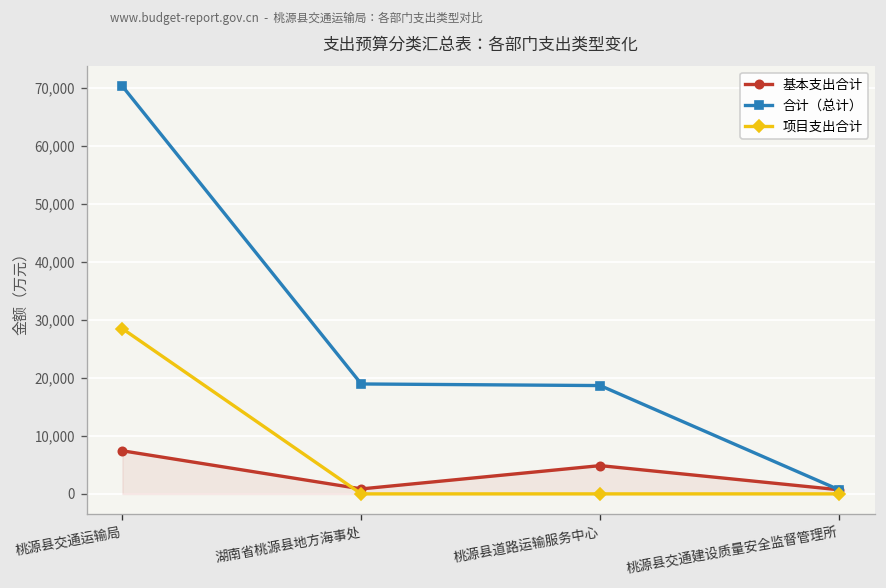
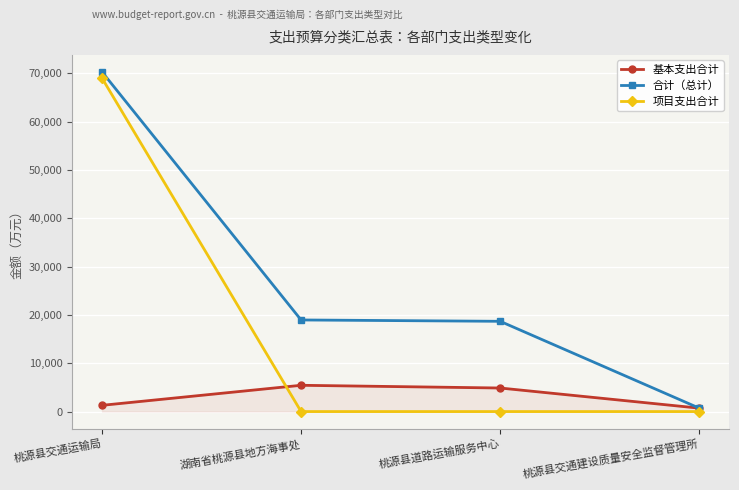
基本支出合计, 桃源县交通运输局: 7,000 -> 1,000
项目支出合计, 桃源县交通运输局: 28,000 -> 69,000
基本支出合计, 湖南省桃源县地方海事处: 1,000 -> 5,000
